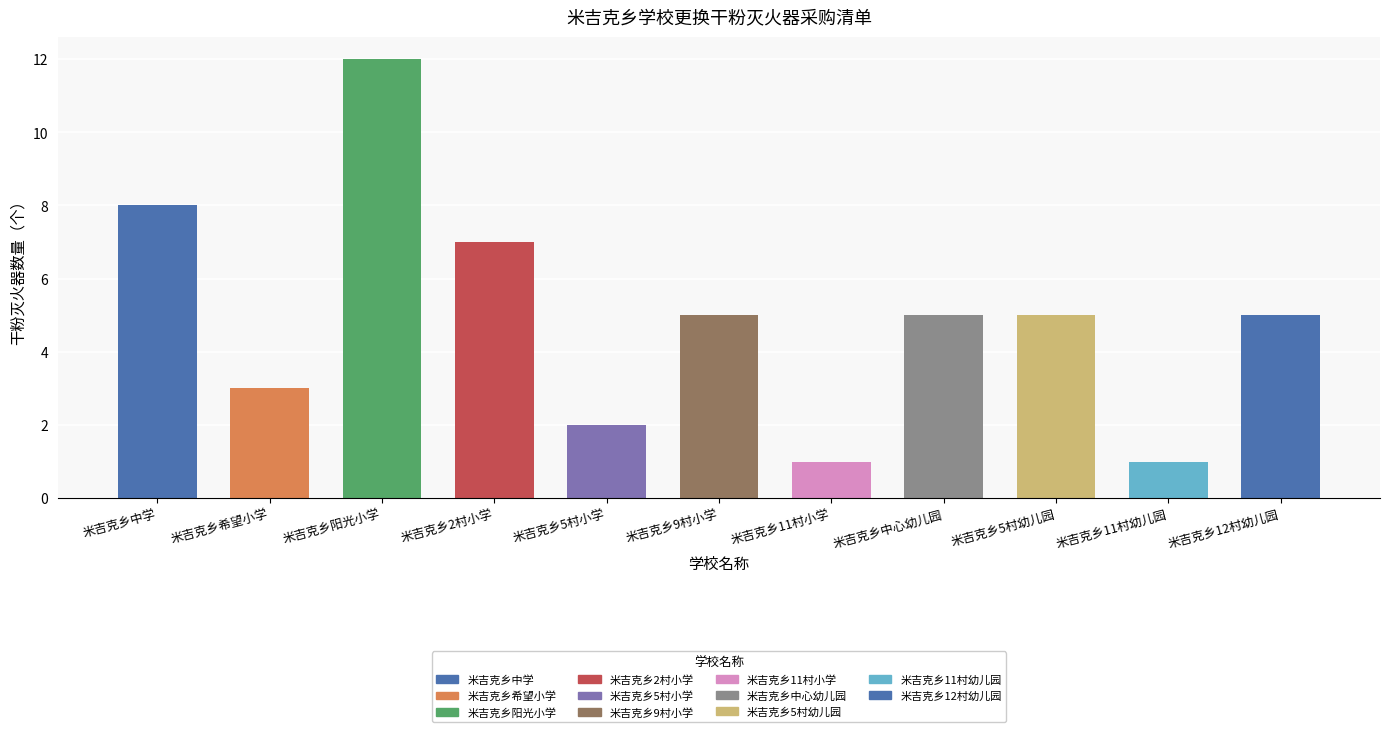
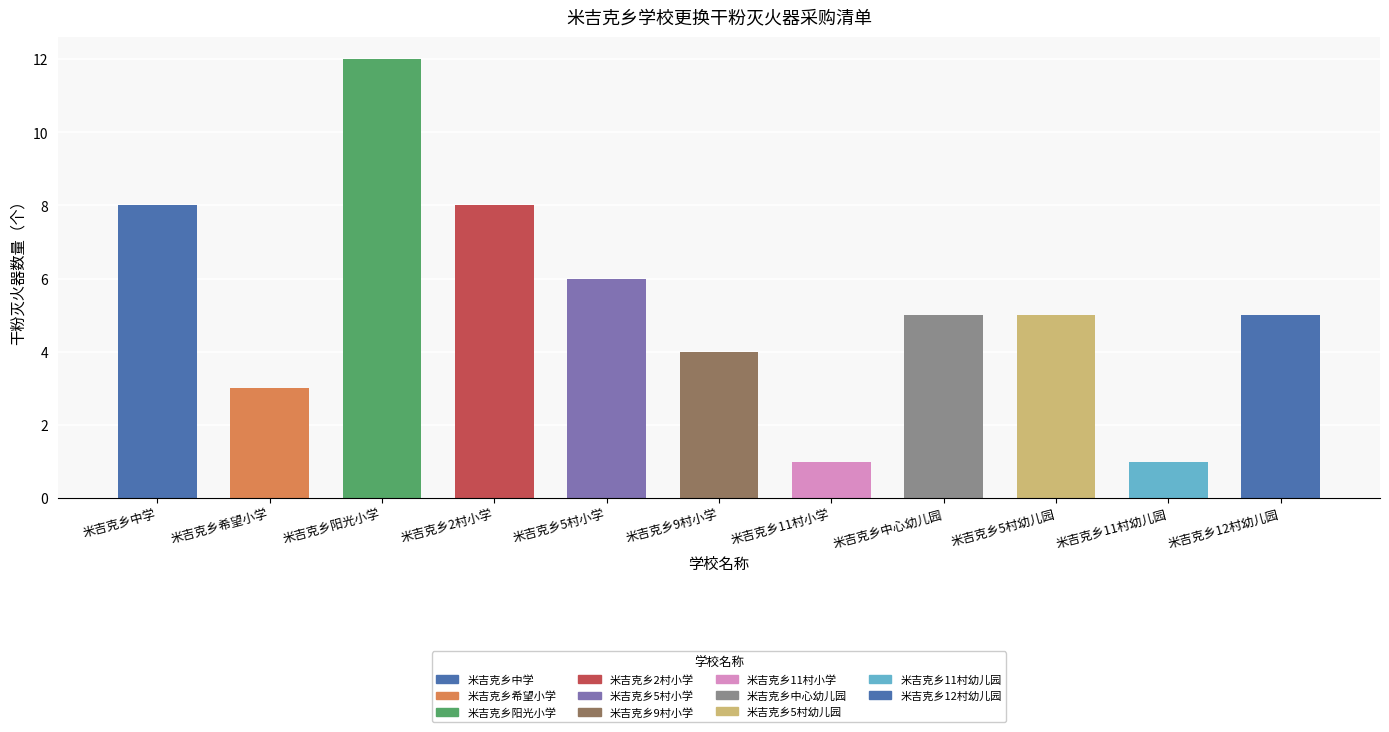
米吉克乡2村小学: 7 -> 8
米吉克乡5村小学: 2 -> 6
米吉克乡9村小学: 5 -> 4
